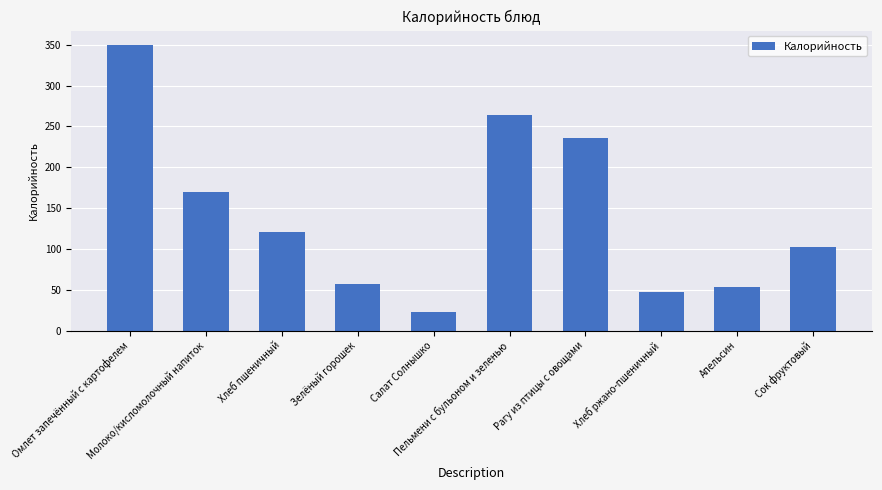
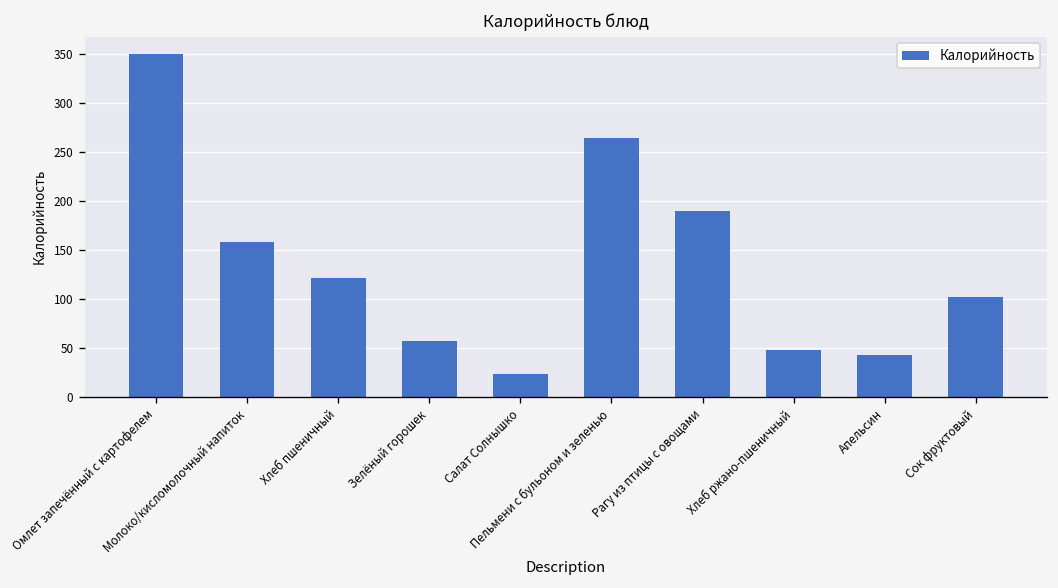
Молоко/кисломолочный напиток: 170 -> 160
Рагу из птицы с овощами: 240 -> 190
Апельсин: 50 -> 40
